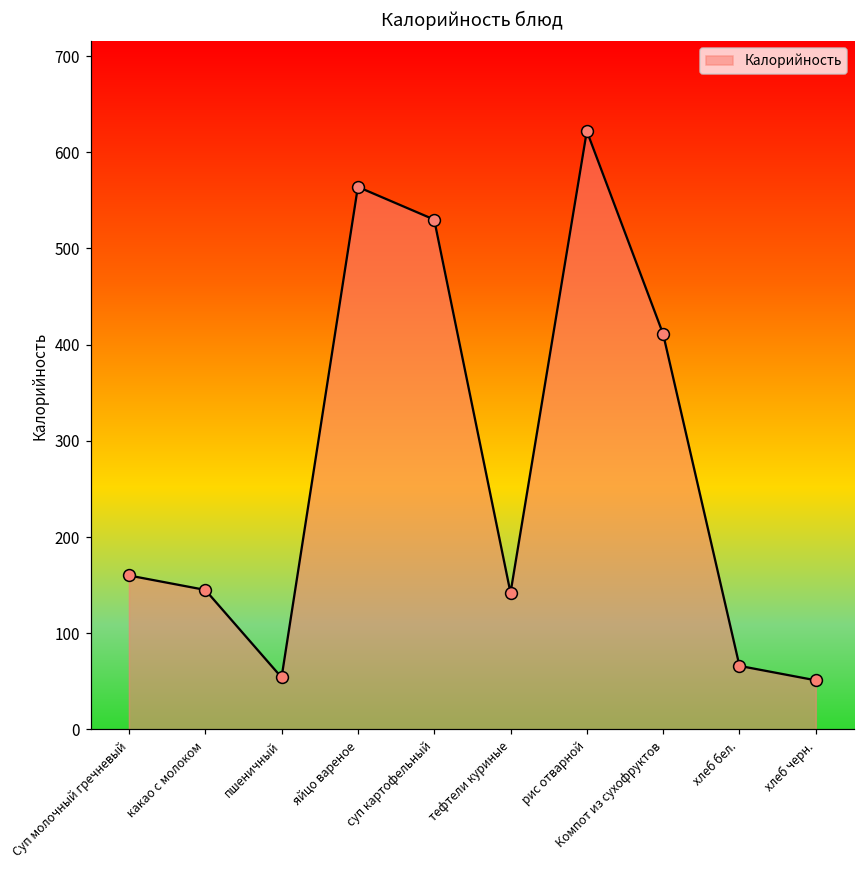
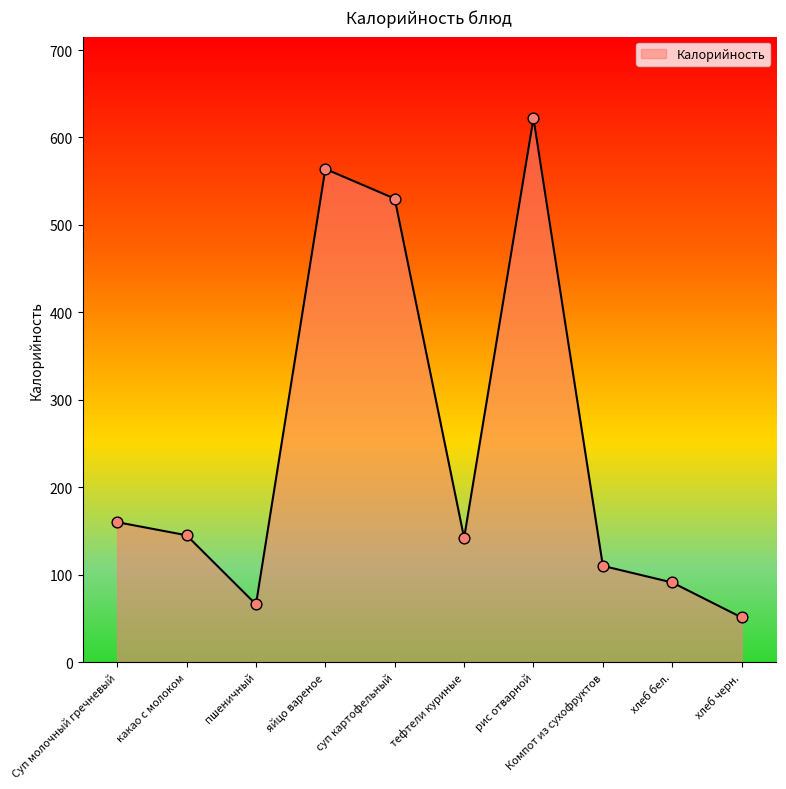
пшеничный: 50 -> 70
Компот из сухофруктов: 410 -> 110
хлеб бел.: 70 -> 90
